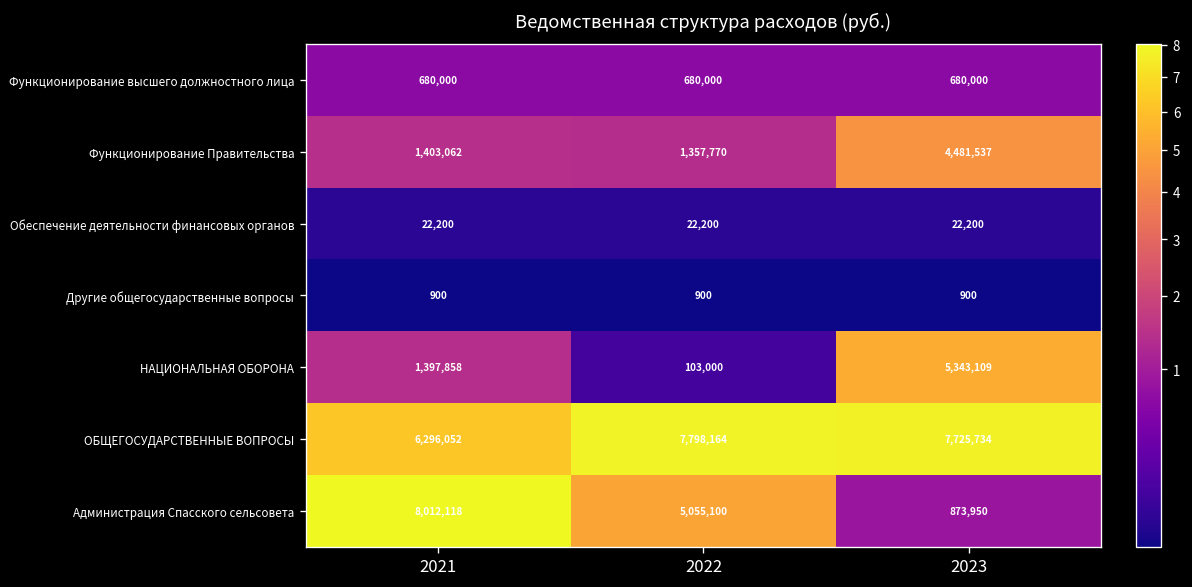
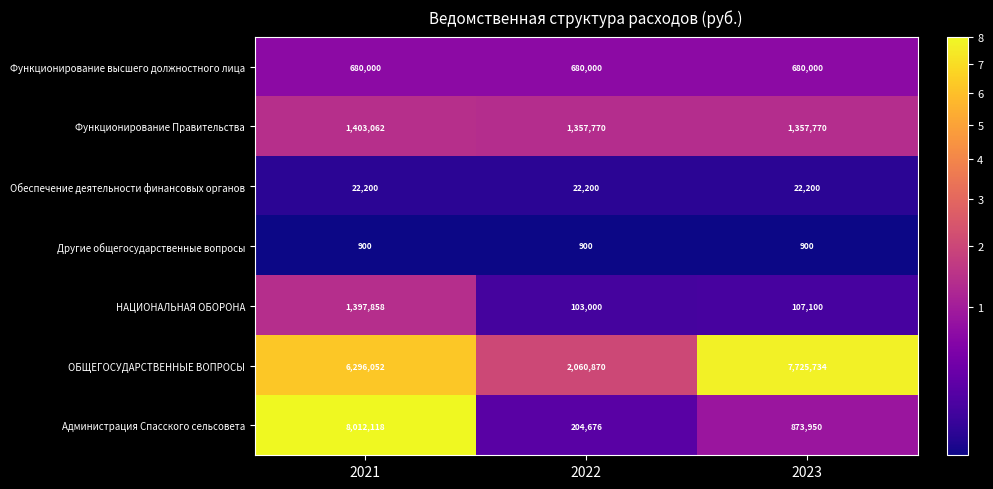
Функционирование Правительства, 2023: 4,481,537 -> 1,357,770
НАЦИОНАЛЬНАЯ ОБОРОНА, 2023: 5,343,109 -> 107,100
ОБЩЕГОСУДАРСТВЕННЫЕ ВОПРОСЫ, 2022: 7,798,164 -> 2,060,870
Администрация Спасского сельсовета, 2022: 5,055,100 -> 204,676
